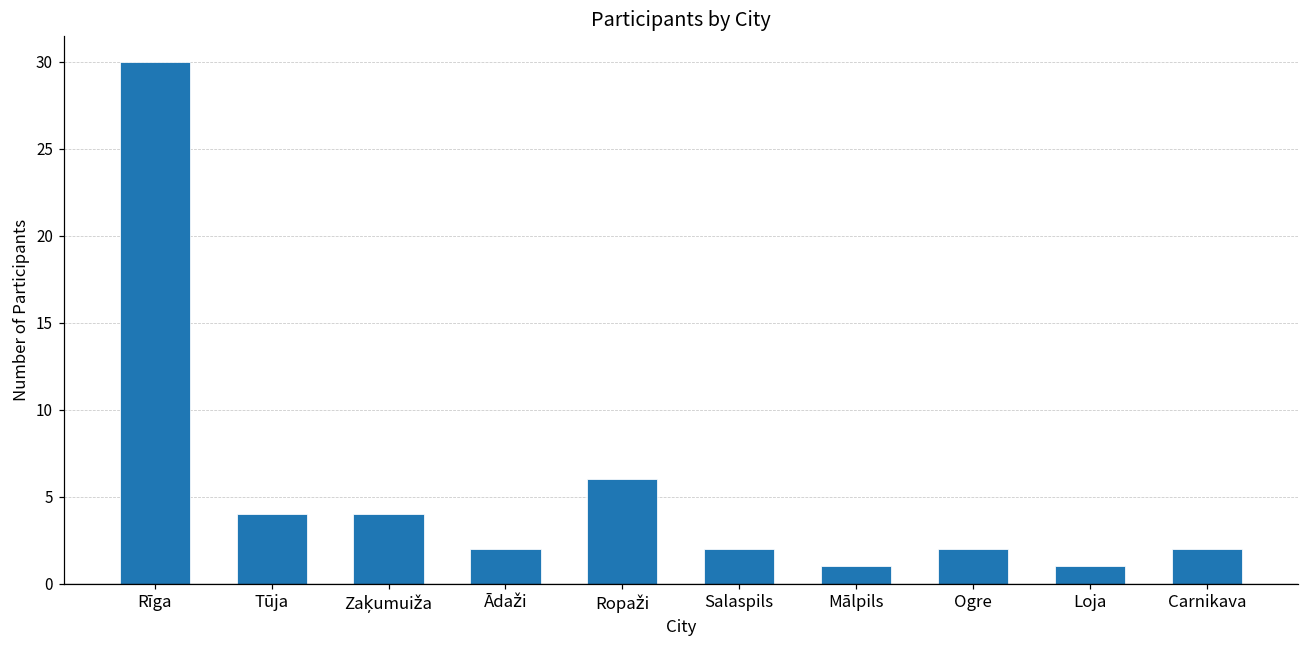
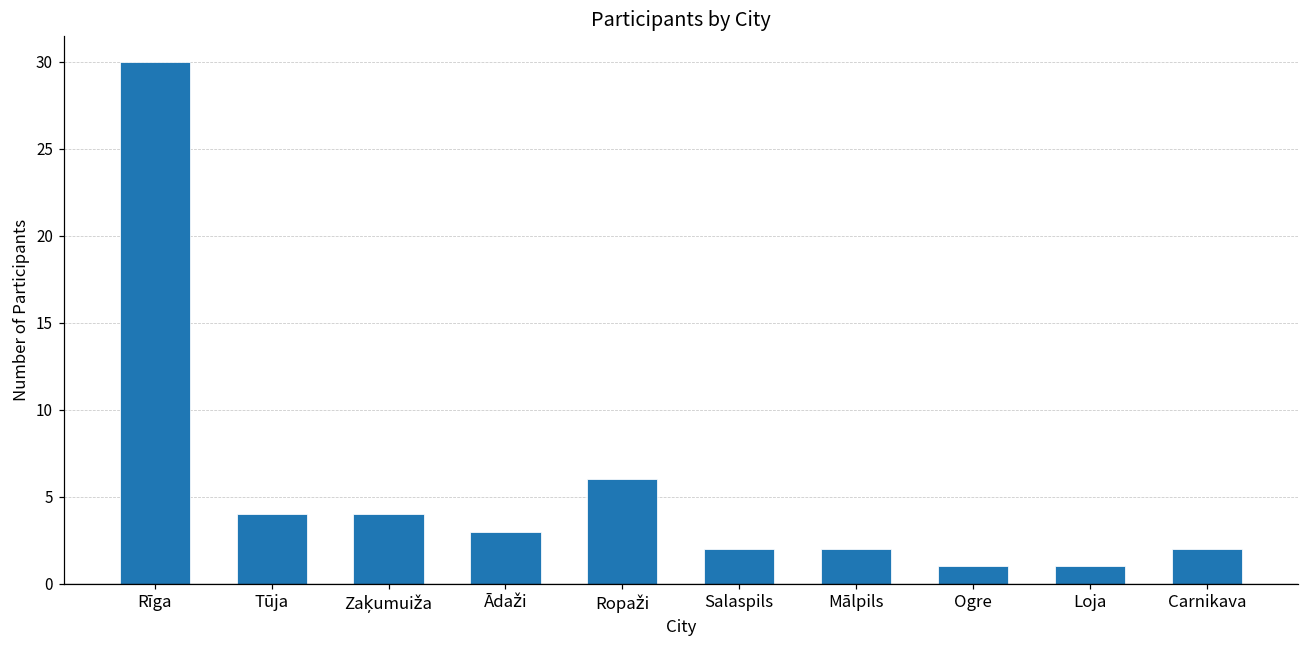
Ādaži: 2 -> 3
Mālpils: 1 -> 2
Ogre: 2 -> 1
